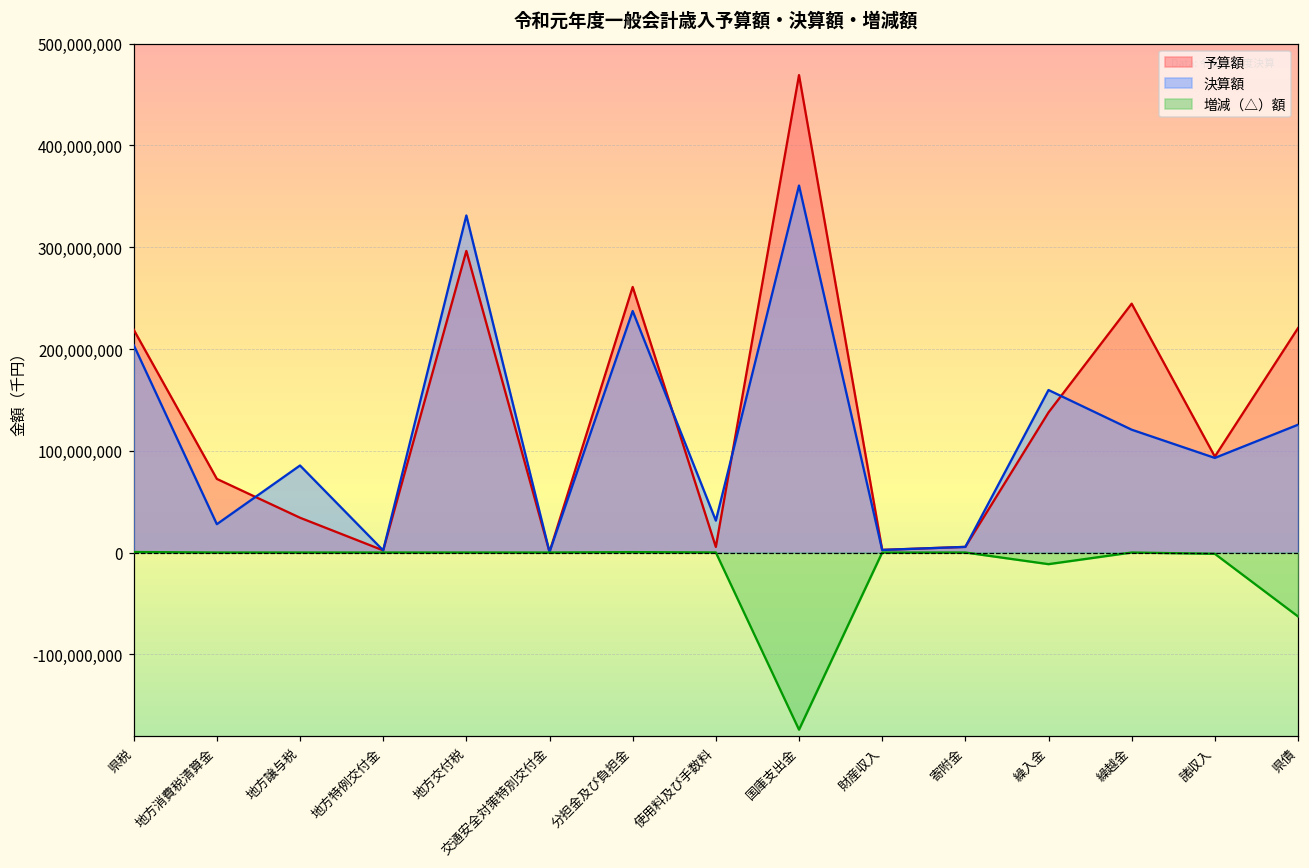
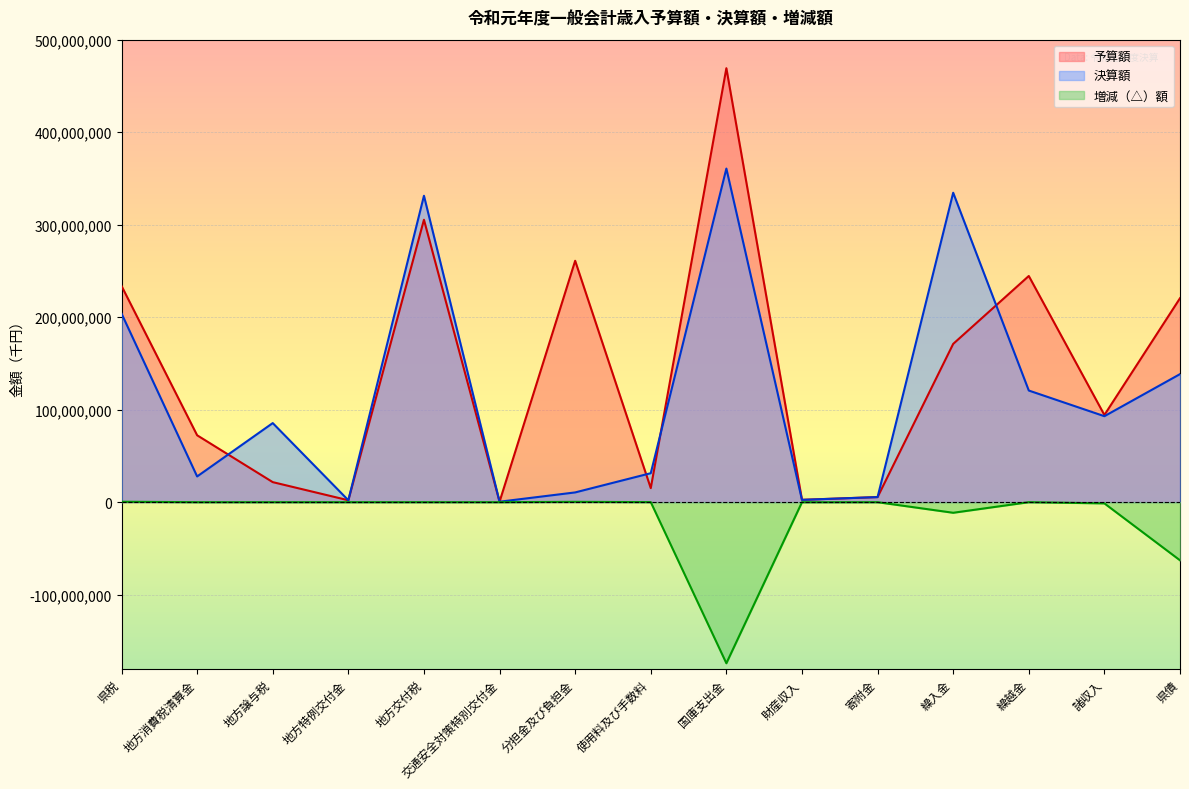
予算額, 県税: 220,000,000 -> 230,000,000
予算額, 地方譲与税: 30,000,000 -> 20,000,000
予算額, 地方交付税: 300,000,000 -> 310,000,000
決算額, 分担金及び負担金: 240,000,000 -> 10,000,000
予算額, 使用料及び手数料: 10,000,000 -> 20,000,000
予算額, 繰入金: 140,000,000 -> 170,000,000
決算額, 繰入金: 160,000,000 -> 330,000,000
決算額, 県債: 130,000,000 -> 140,000,000
